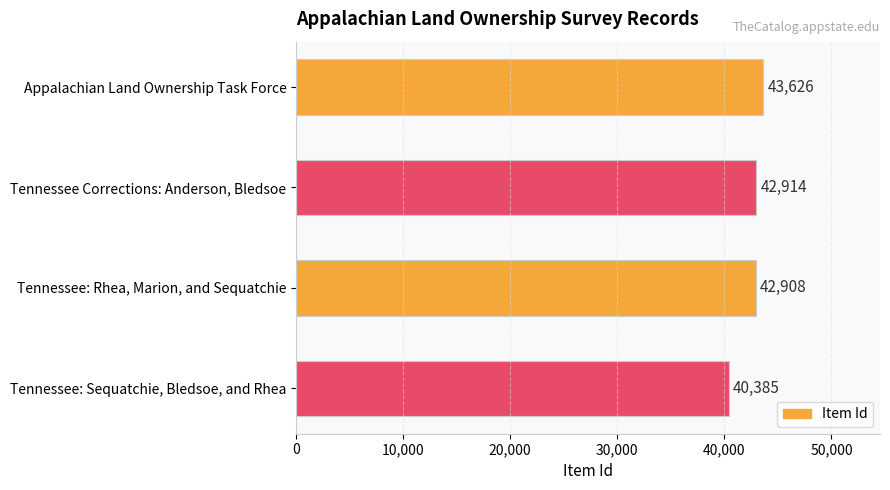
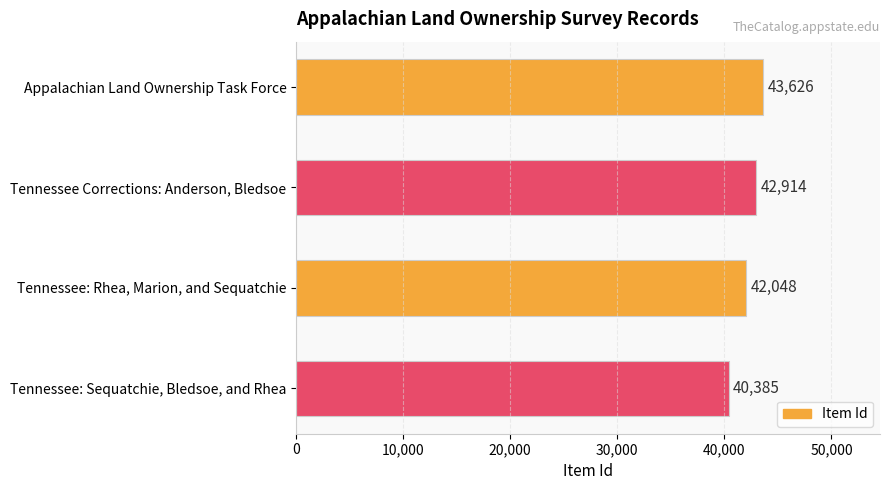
Tennessee: Rhea, Marion, and Sequatchie: 42,908 -> 42,048
